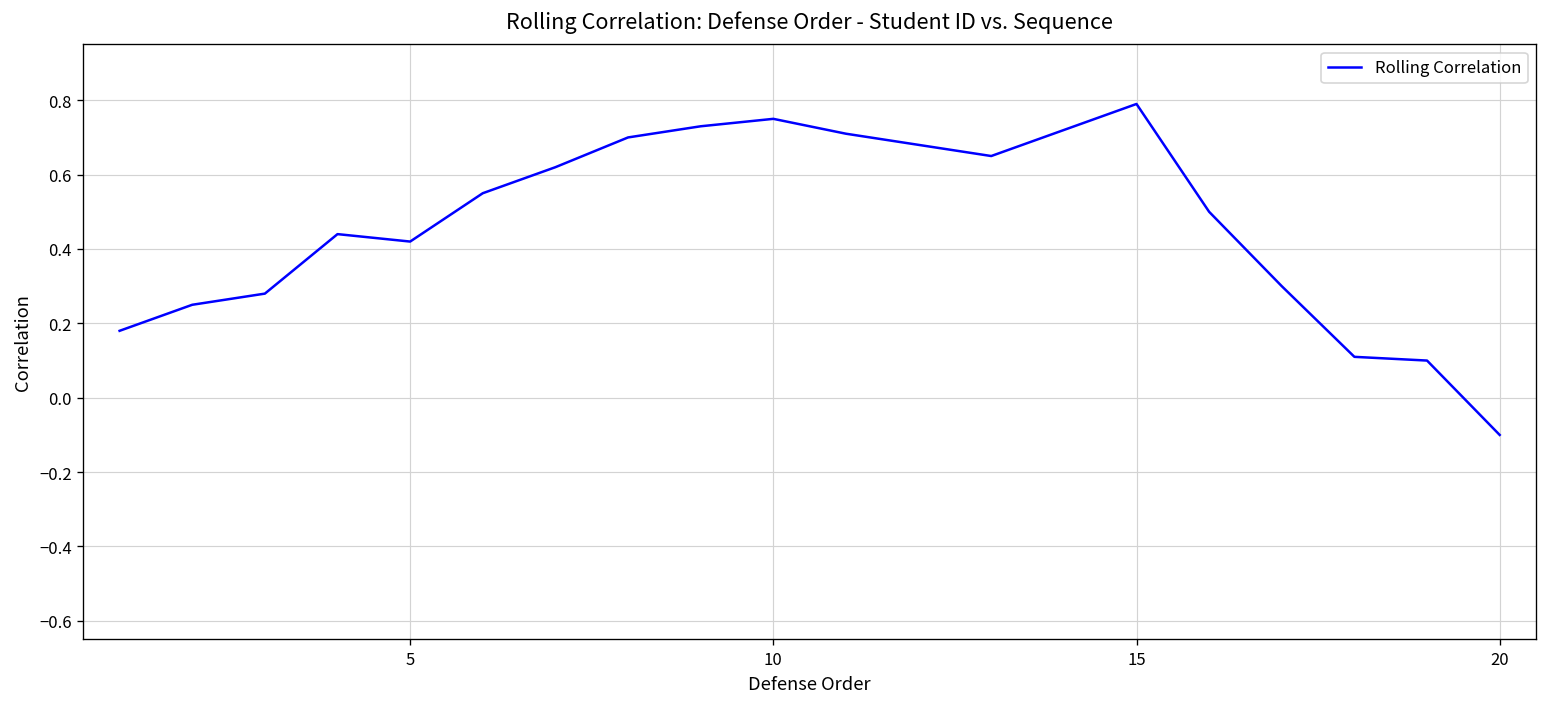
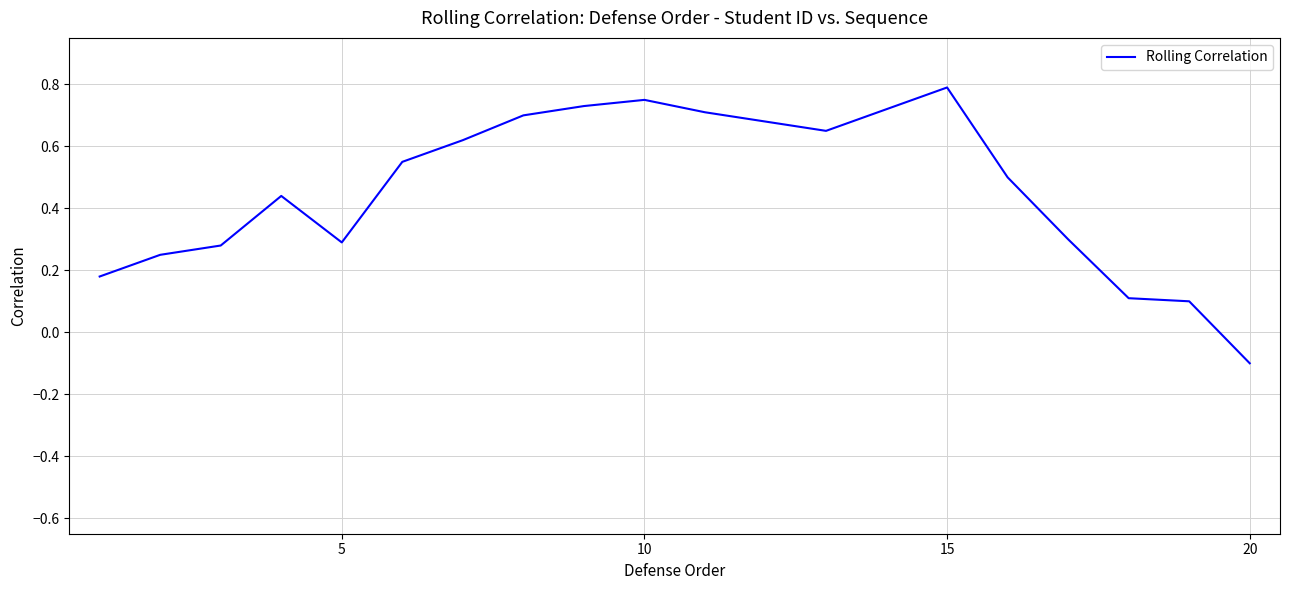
5: 0.42 -> 0.29
